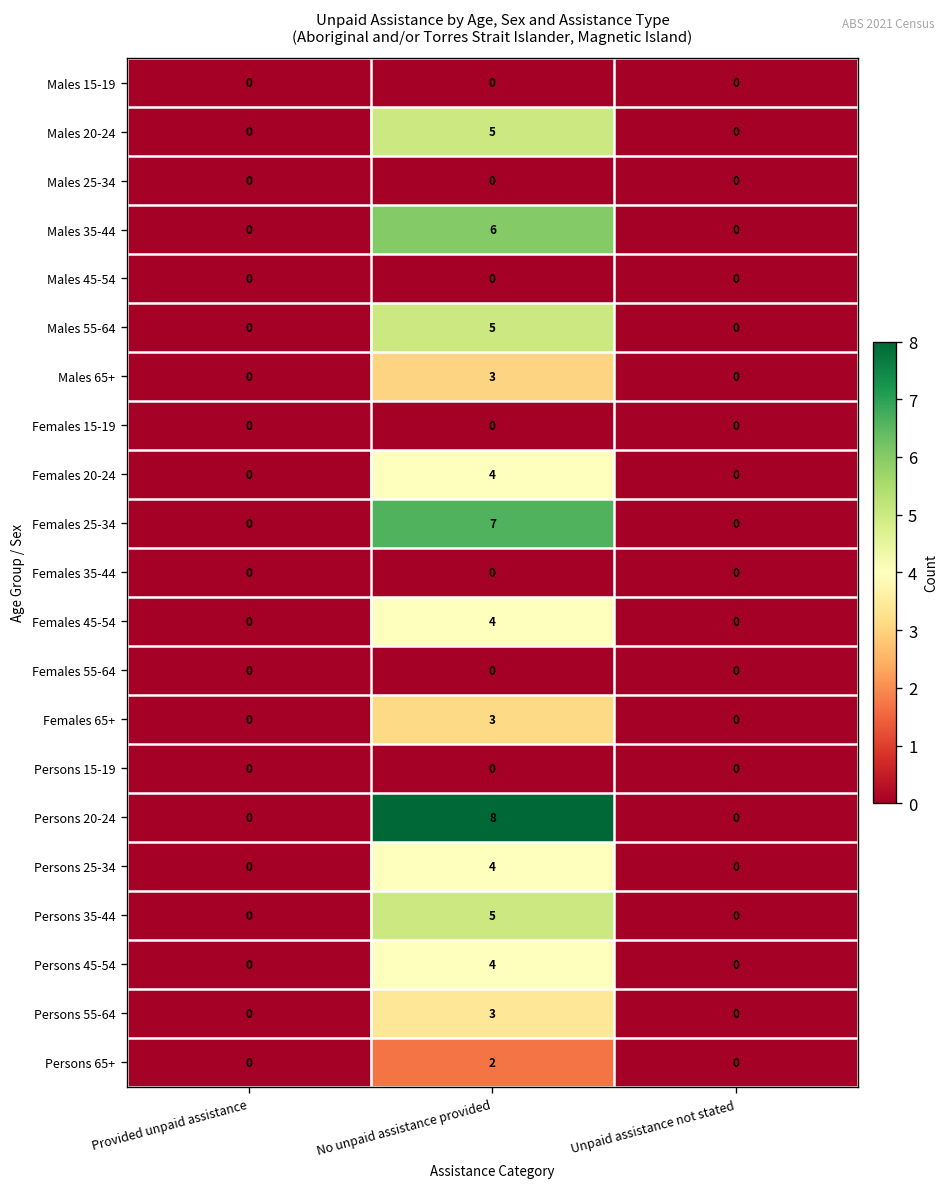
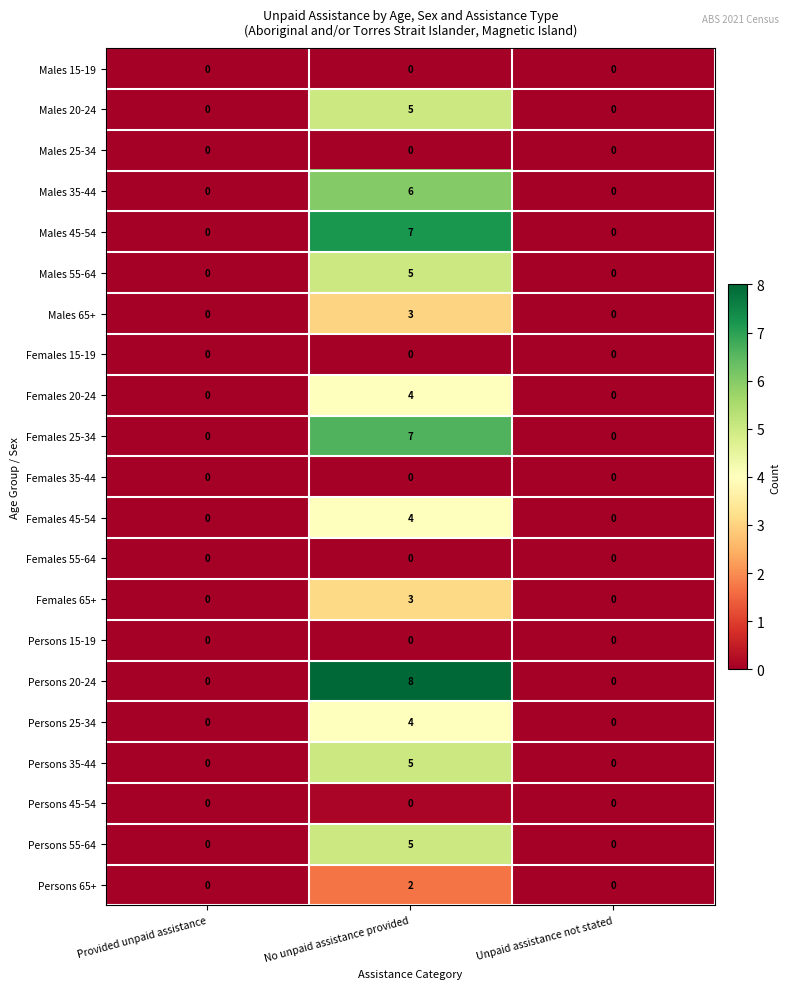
Males 45-54, No unpaid assistance provided: 0 -> 7
Persons 45-54, No unpaid assistance provided: 4 -> 0
Persons 55-64, No unpaid assistance provided: 3 -> 5
